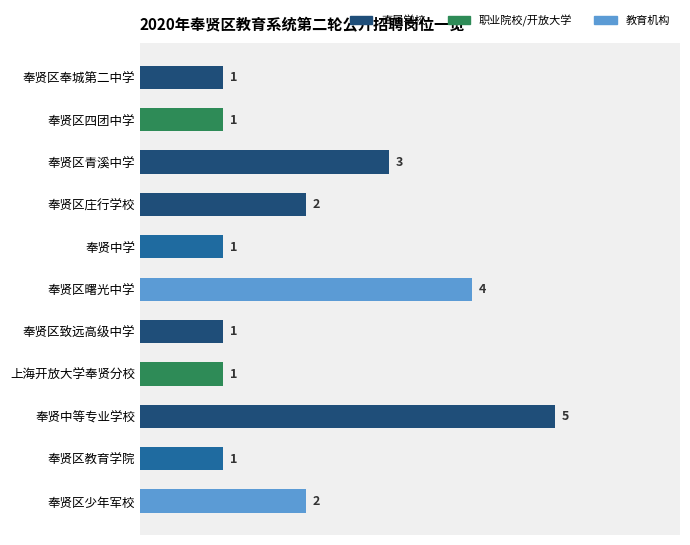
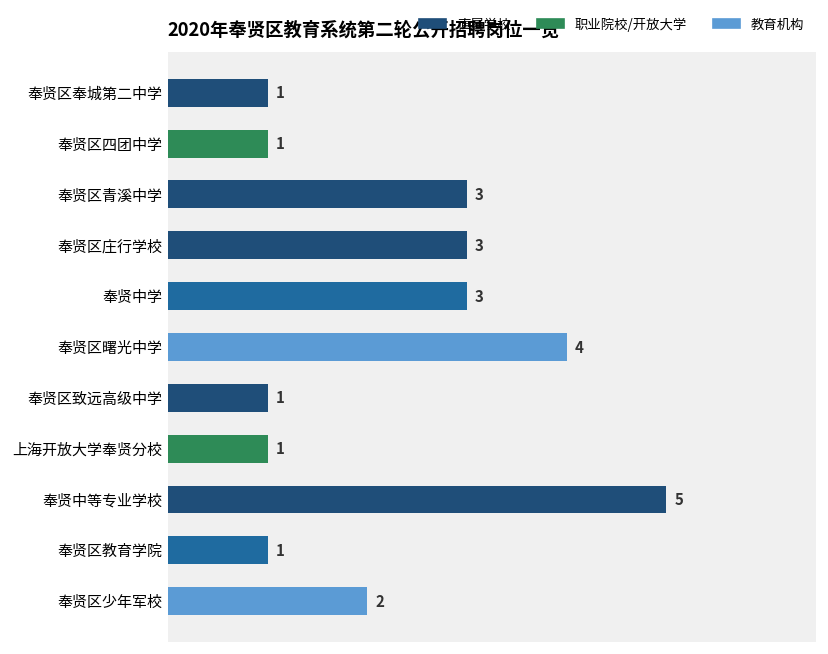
奉贤区庄行学校: 2 -> 3
奉贤中学: 1 -> 3
